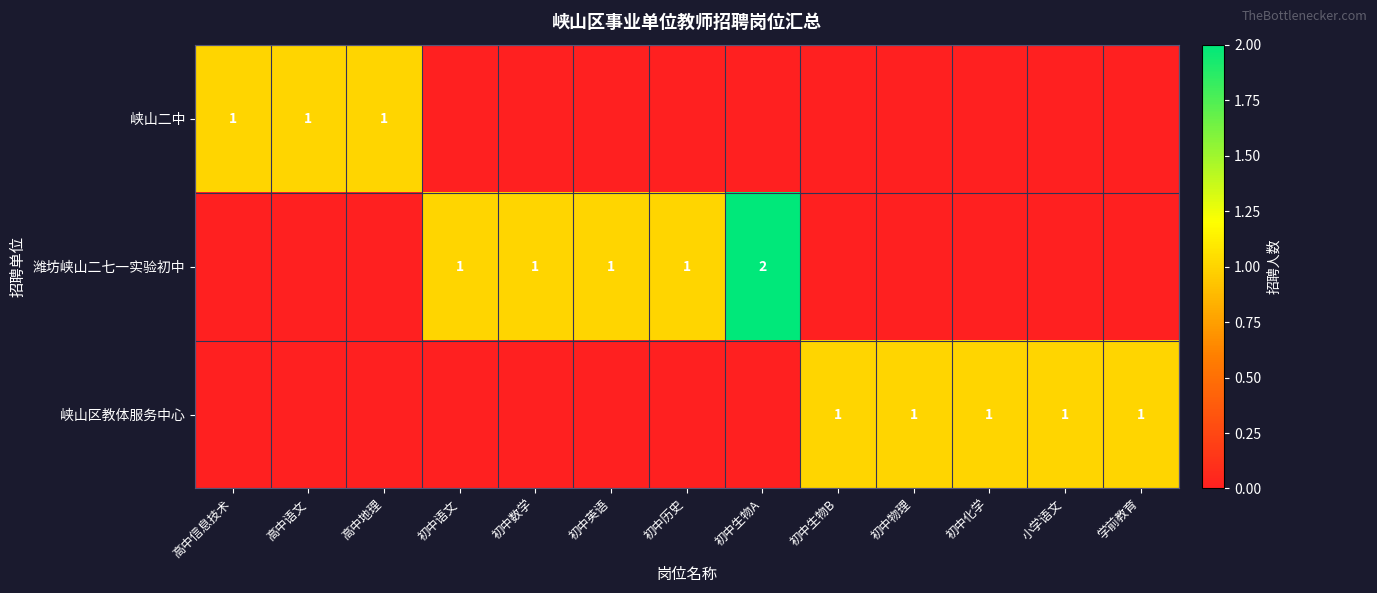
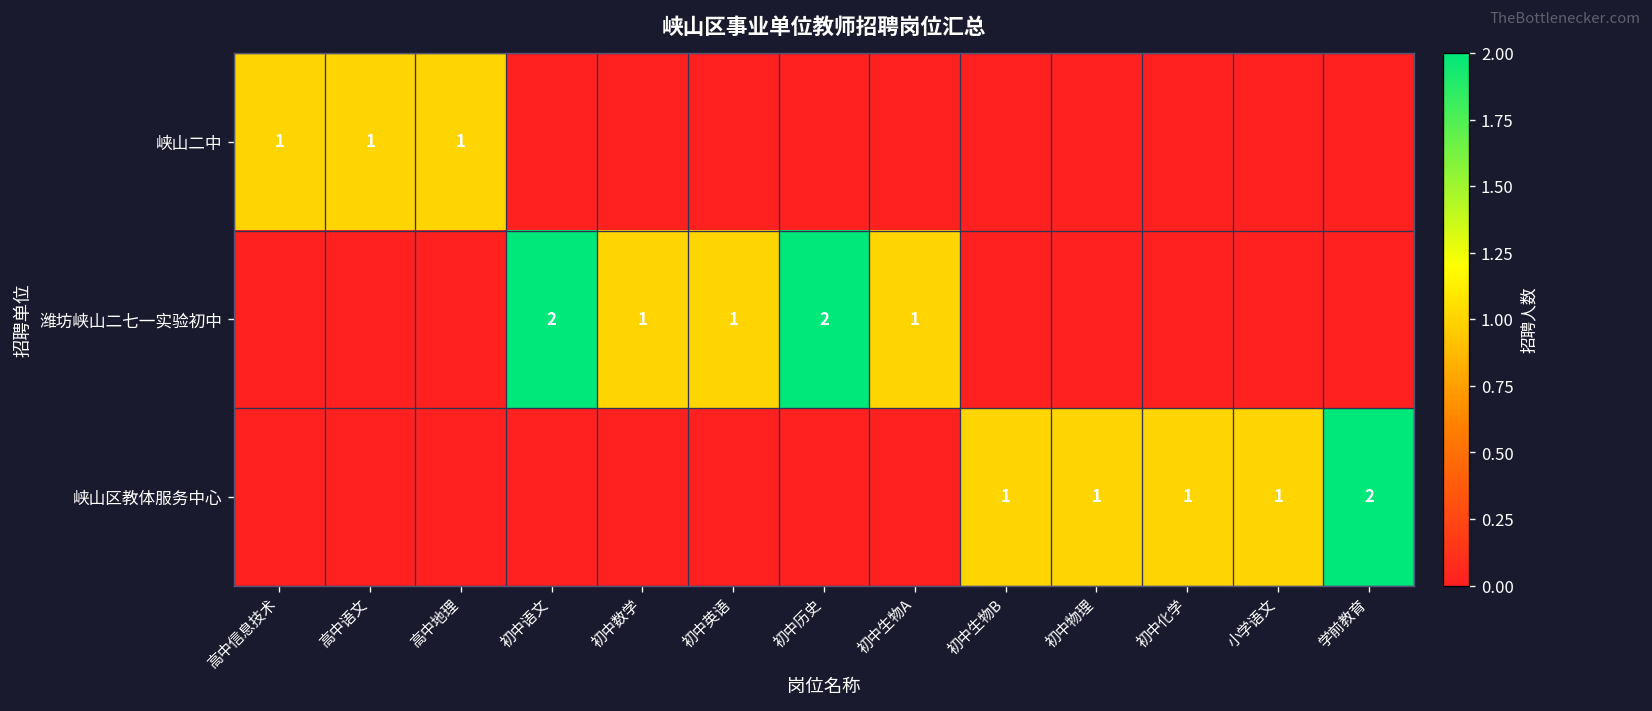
潍坊峡山二七一实验初中, 初中语文: 1 -> 2
潍坊峡山二七一实验初中, 初中历史: 1 -> 2
潍坊峡山二七一实验初中, 初中生物A: 2 -> 1
峡山区教体服务中心, 学前教育: 1 -> 2
